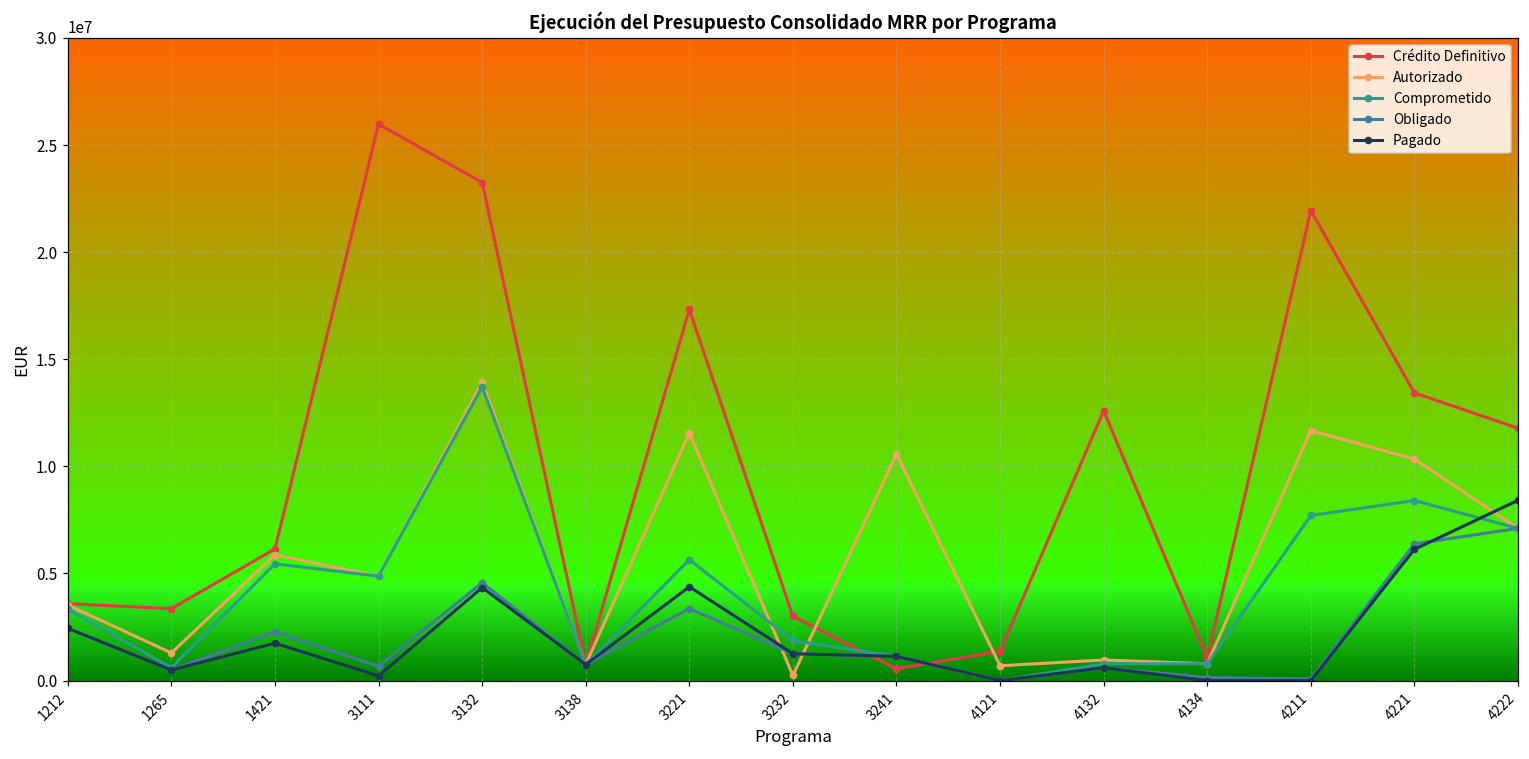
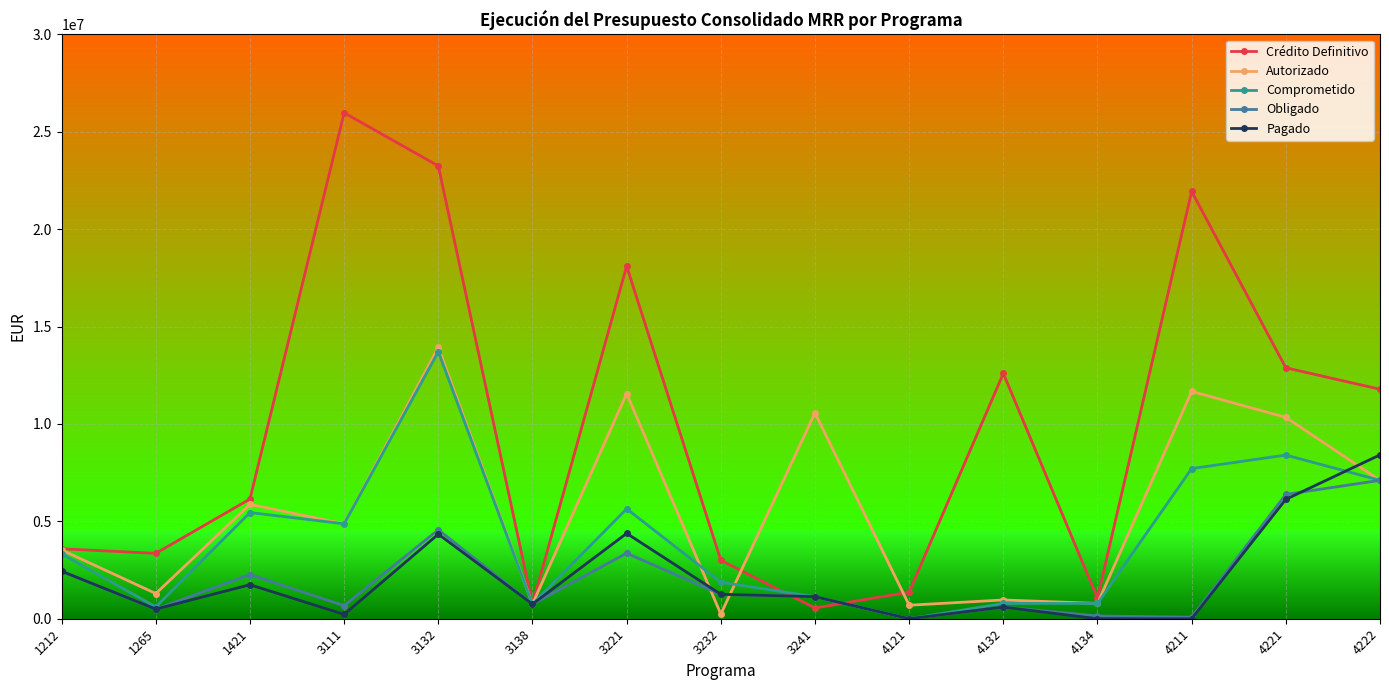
Crédito Definitivo, 3221: 17300000 -> 18100000
Crédito Definitivo, 4221: 13400000 -> 12900000
